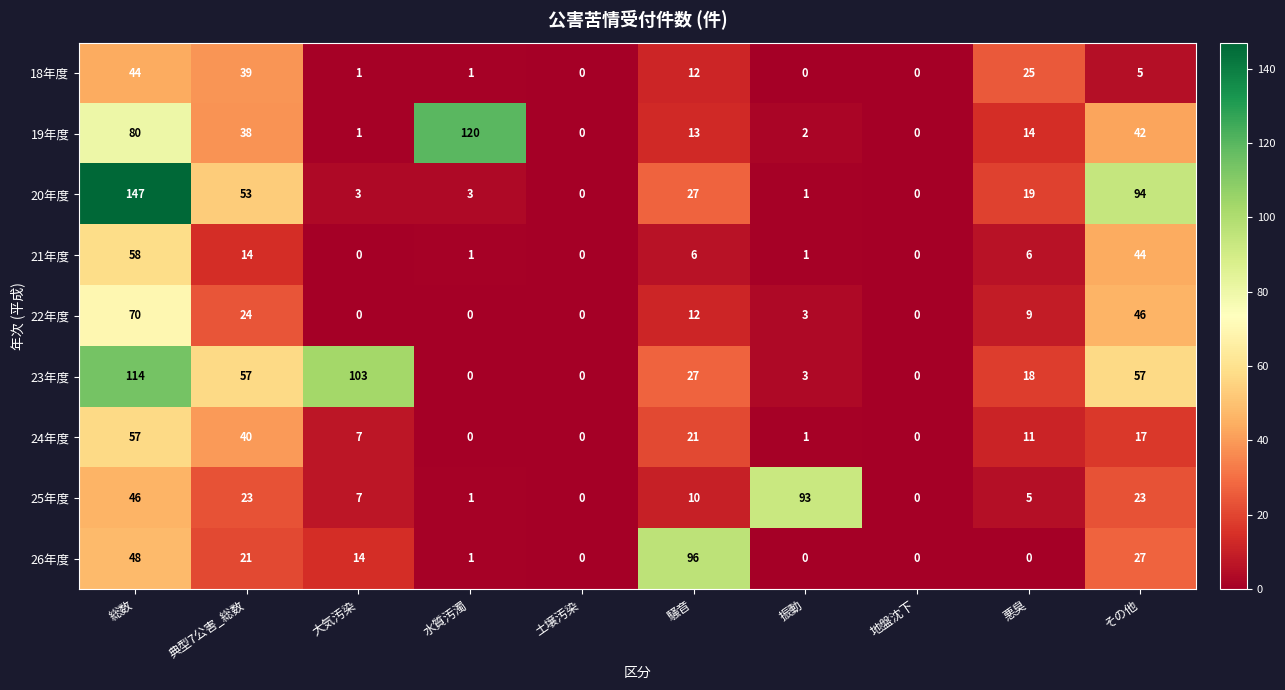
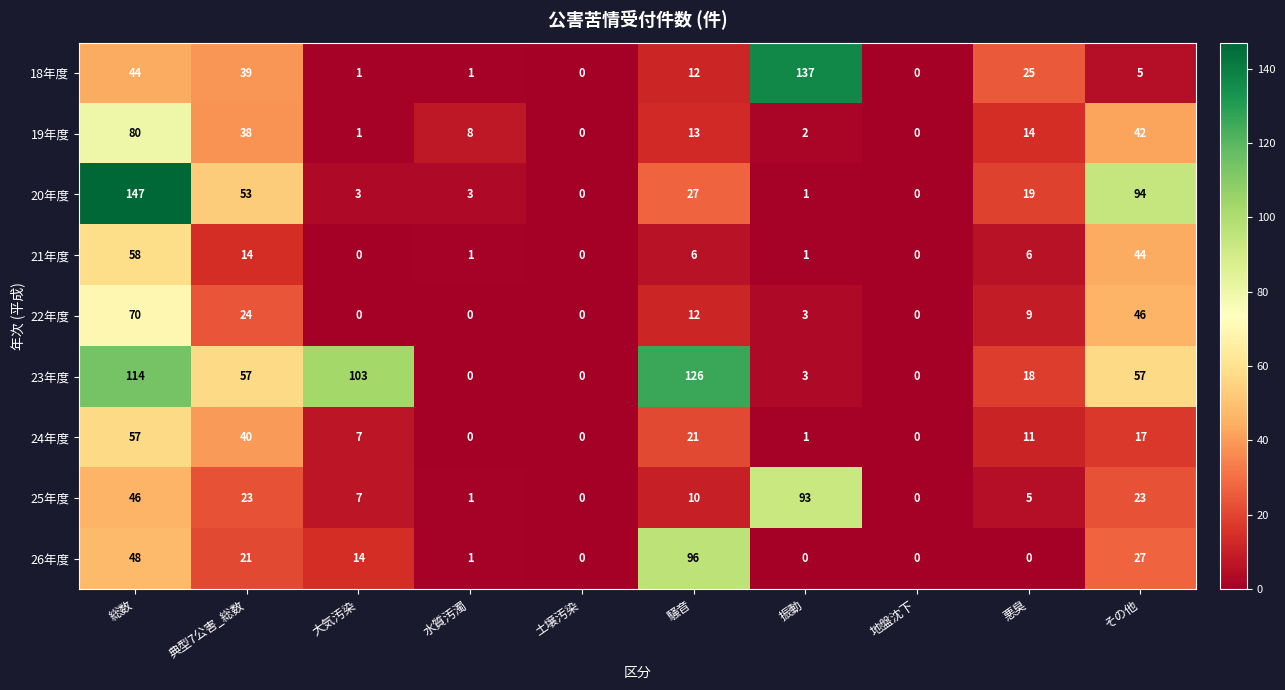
18年度, 振動: 0 -> 137
19年度, 水質汚濁: 120 -> 8
23年度, 騒音: 27 -> 126
